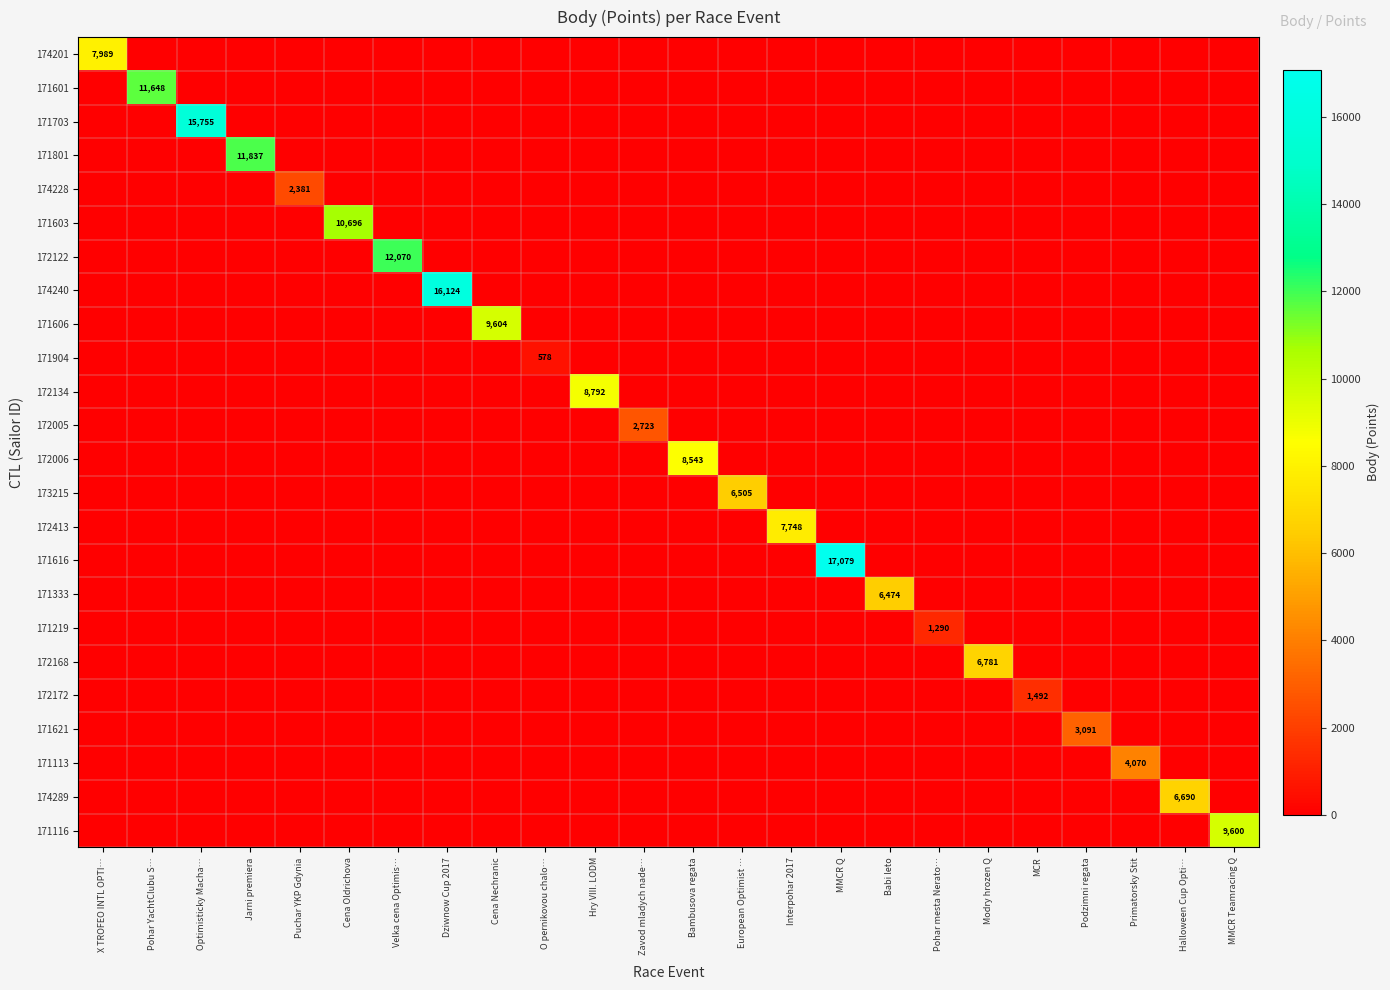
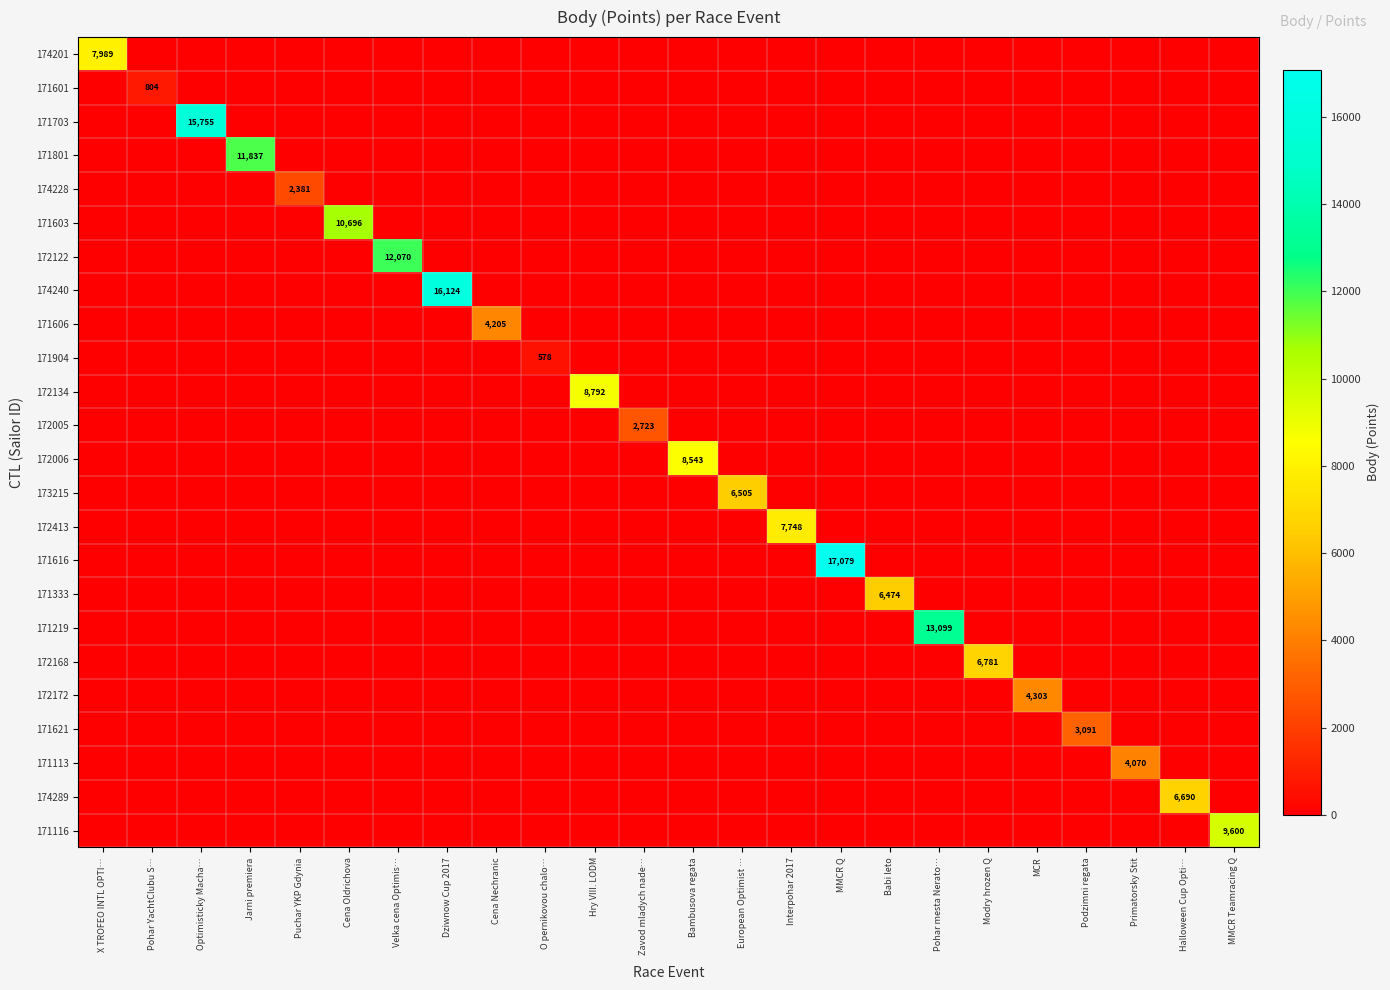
171601, Pohar YachtClubu S…: 11,648 -> 804
171606, Cena Nechranic: 9,604 -> 4,205
171219, Pohar mesta Nerato…: 1,290 -> 13,099
172172, MCR: 1,492 -> 4,303
